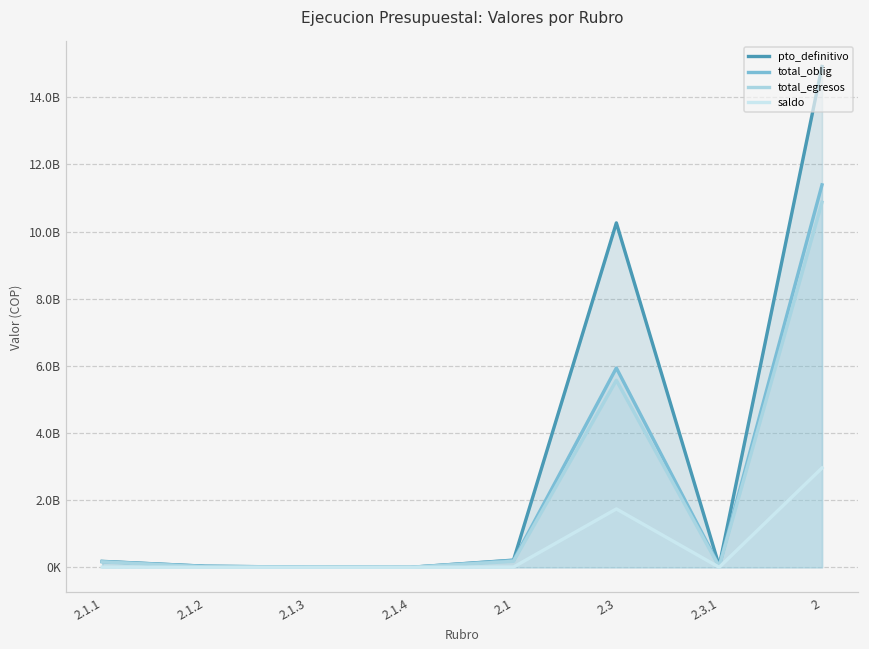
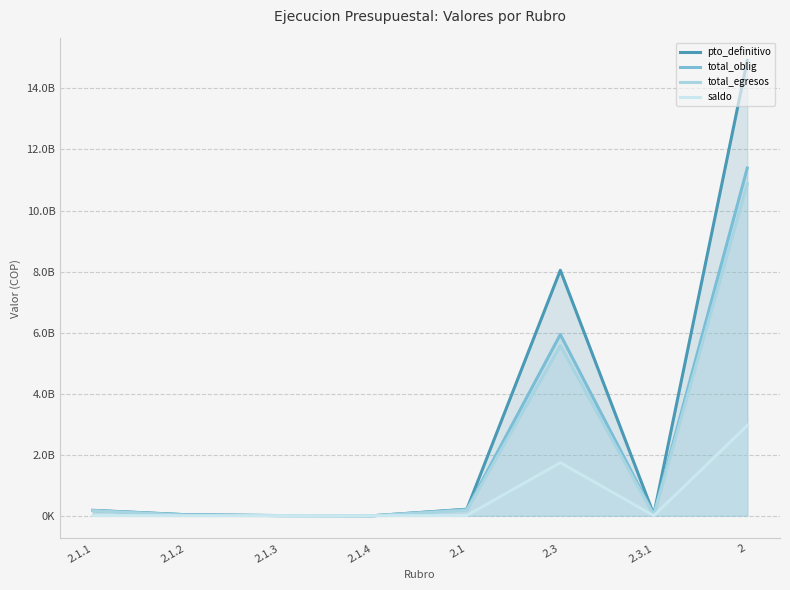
pto_definitivo, 2.3: 10300000000 -> 8000000000
